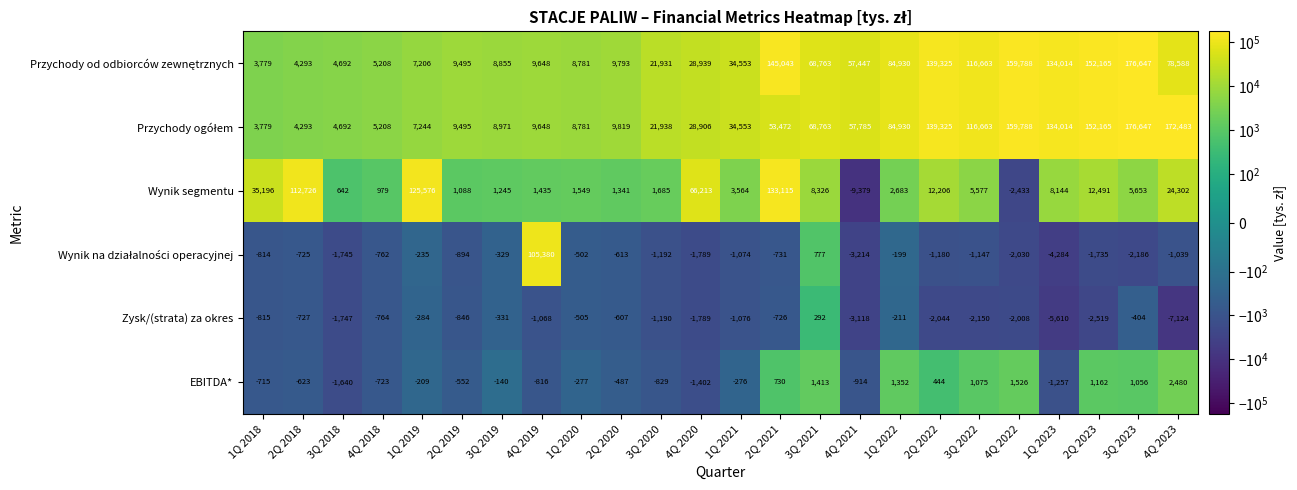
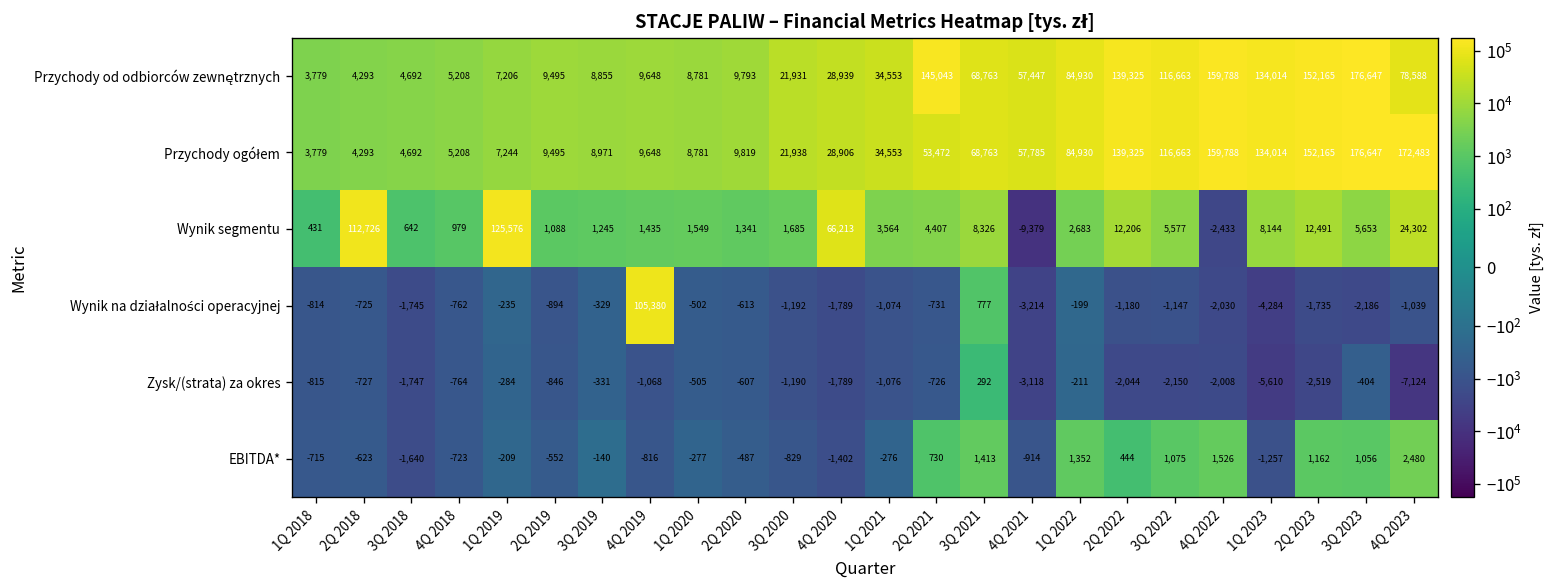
Wynik segmentu, 1Q 2018: 35,196 -> 431
Wynik segmentu, 2Q 2021: 133,115 -> 4,407
